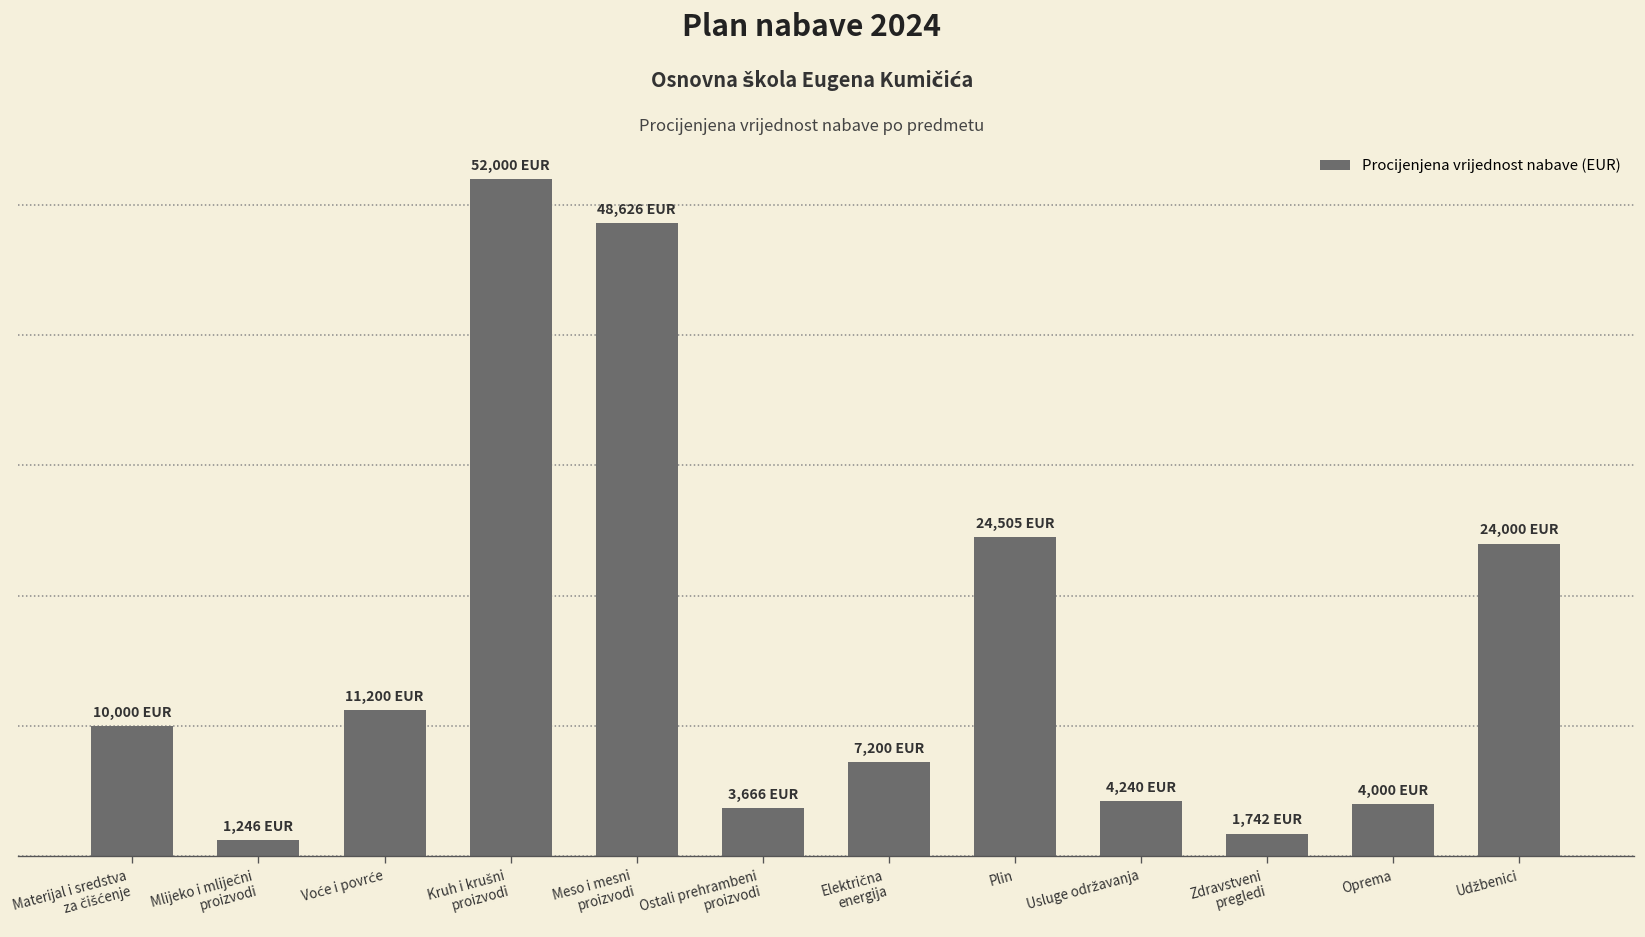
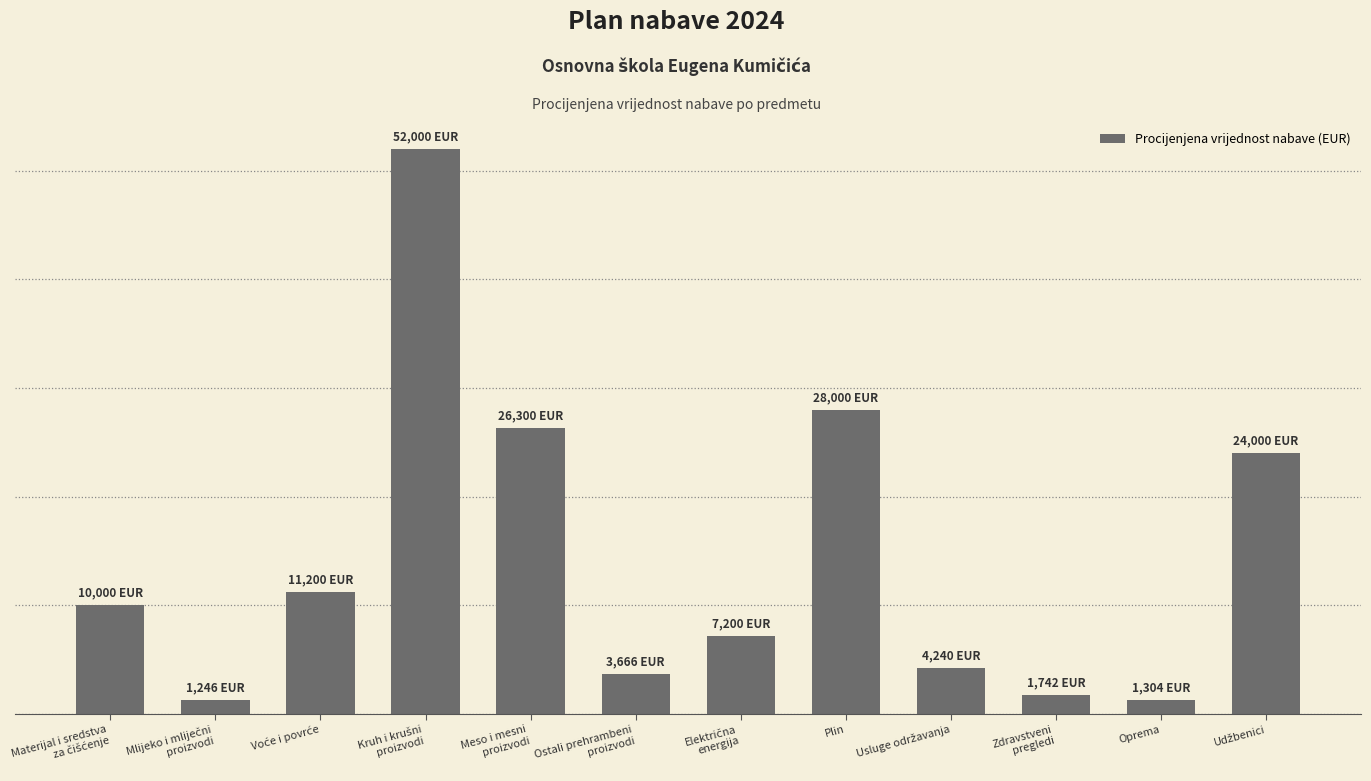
Meso i mesni proizvodi: 48,626 -> 26,300
Plin: 24,505 -> 28,000
Oprema: 4,000 -> 1,304
